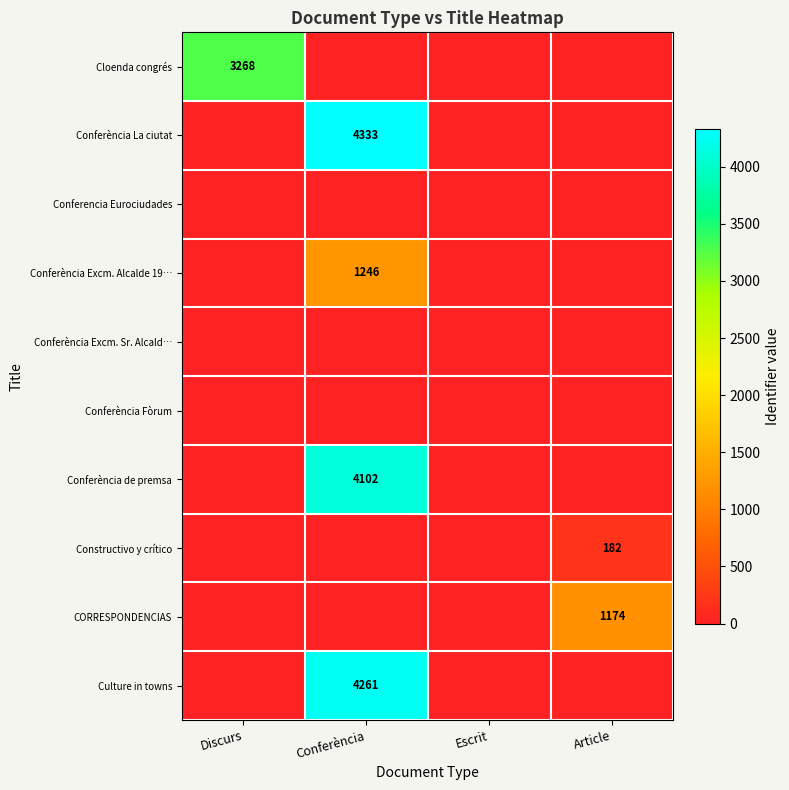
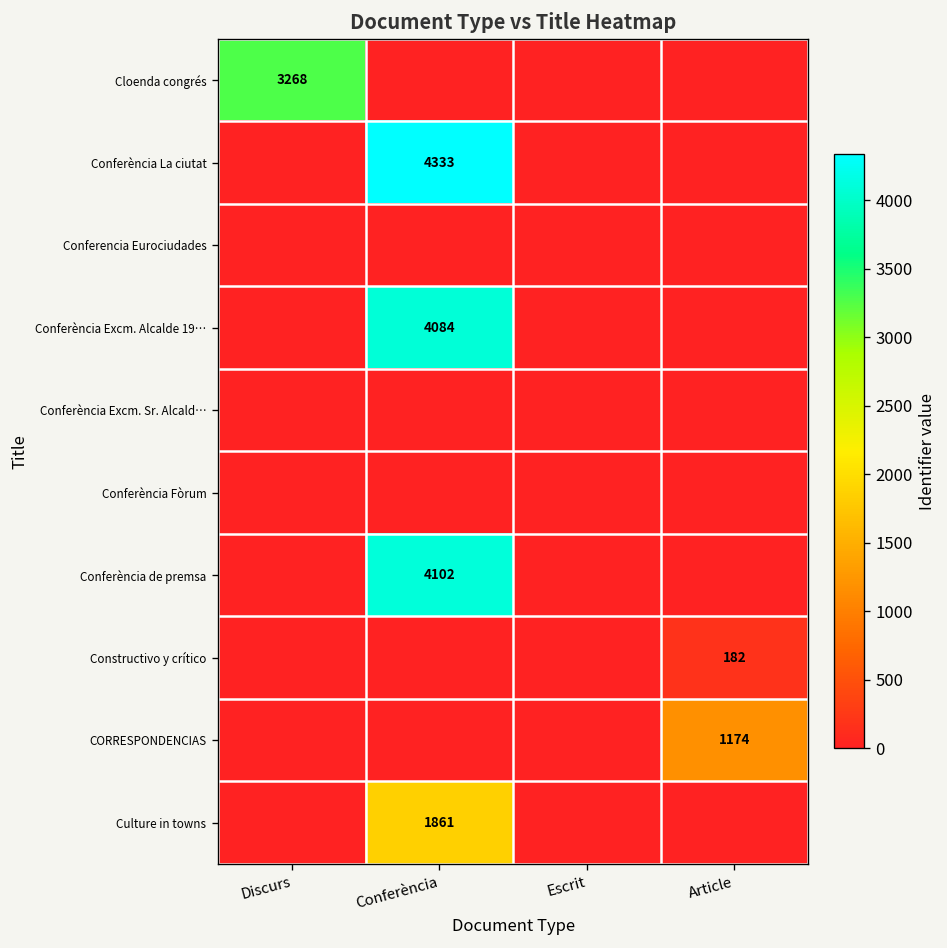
Conferència Excm. Alcalde 19…, Conferència: 1246 -> 4084
Culture in towns, Conferència: 4261 -> 1861
